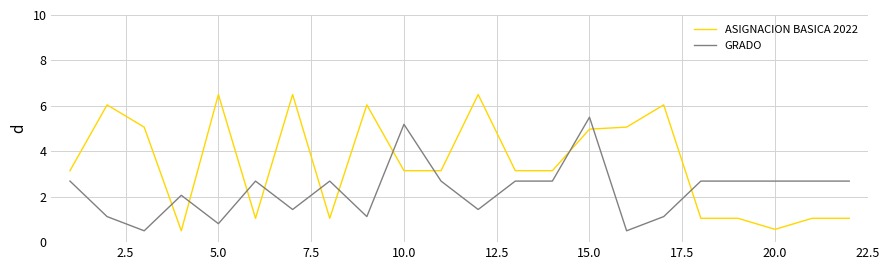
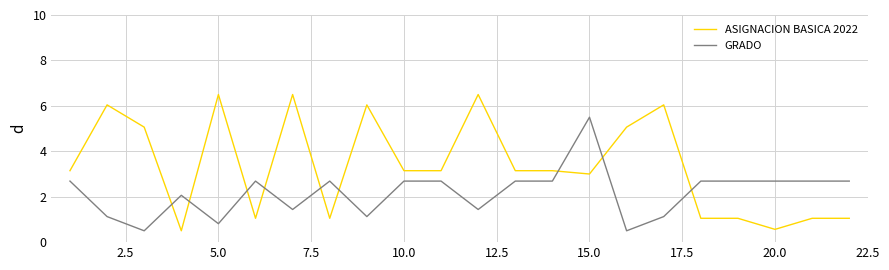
GRADO, 10.0: 5.2 -> 2.7
ASIGNACION BASICA 2022, 15.0: 5.0 -> 3.0
